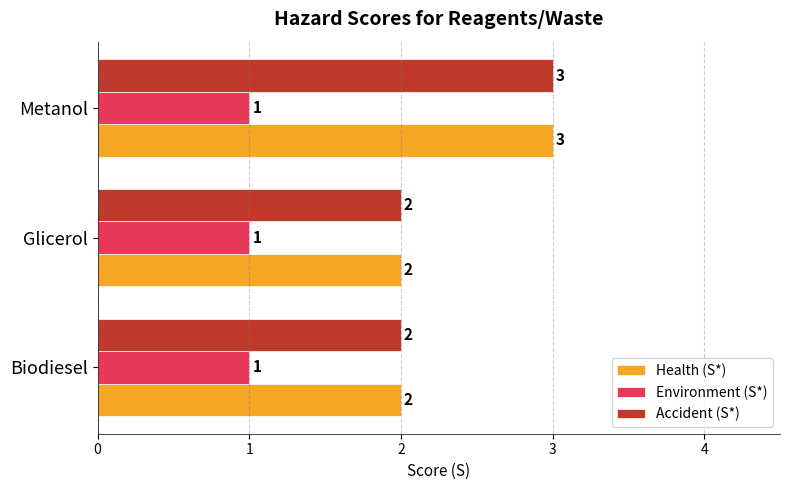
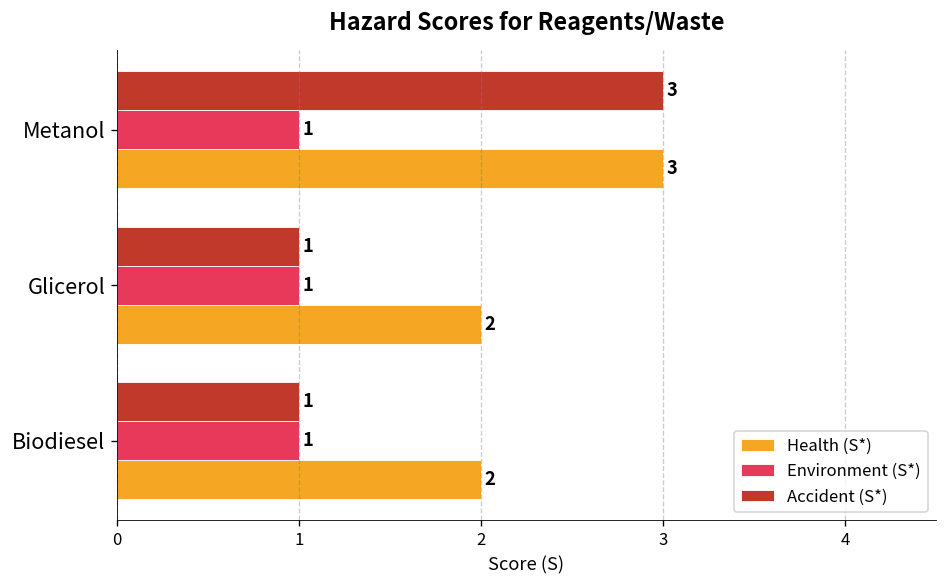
Accident (S*), Glicerol: 2 -> 1
Accident (S*), Biodiesel: 2 -> 1
